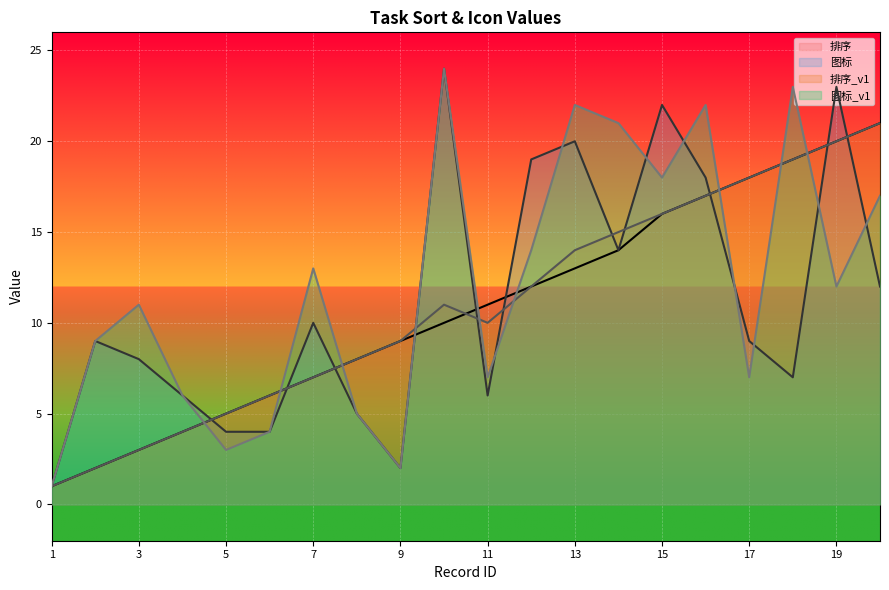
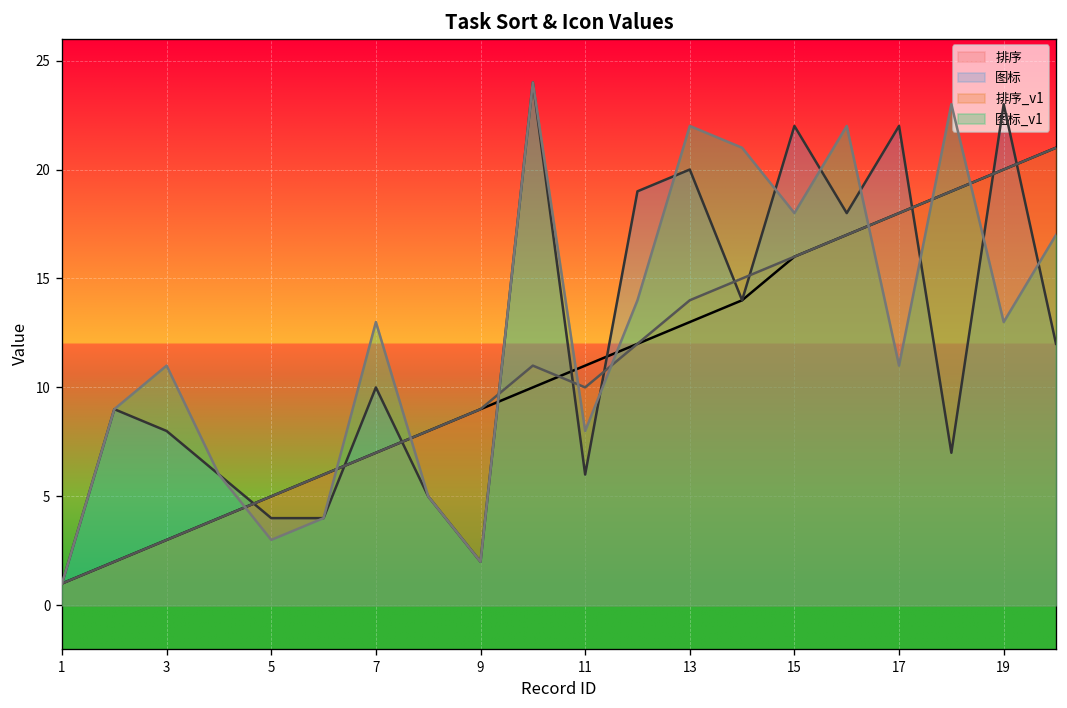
图标_v1, 11: 7 -> 8
图标, 17: 9 -> 22
图标_v1, 17: 7 -> 11
图标_v1, 19: 12 -> 13
